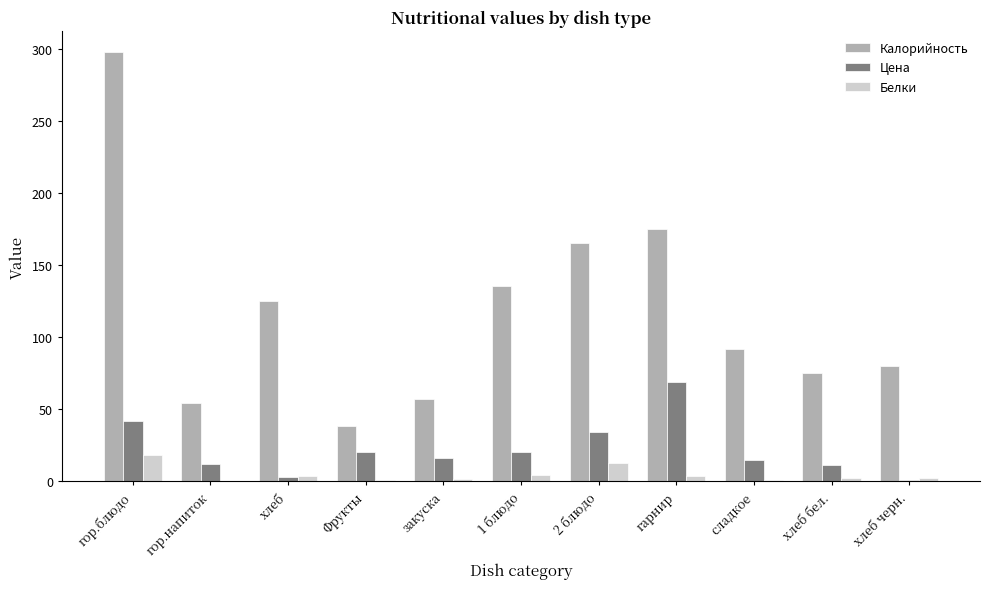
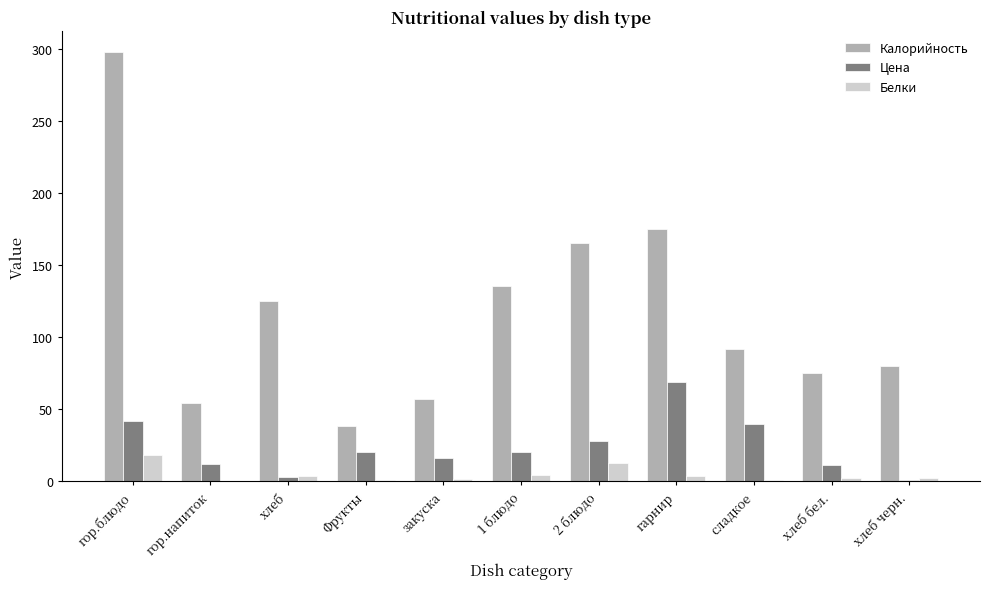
Цена, 2 блюдо: 34 -> 28
Цена, сладкое: 15 -> 40
